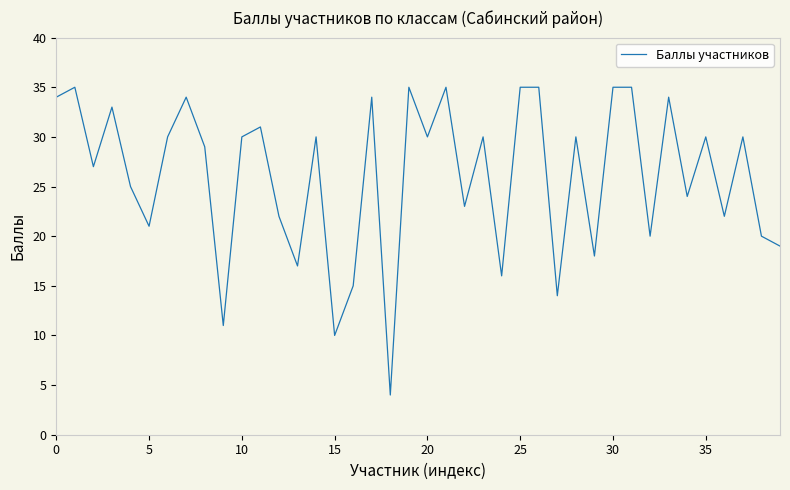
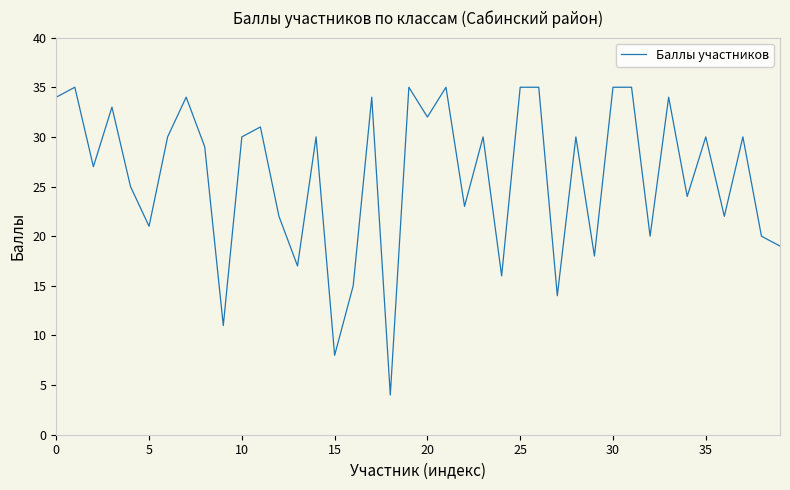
15: 10 -> 8
20: 30 -> 32
